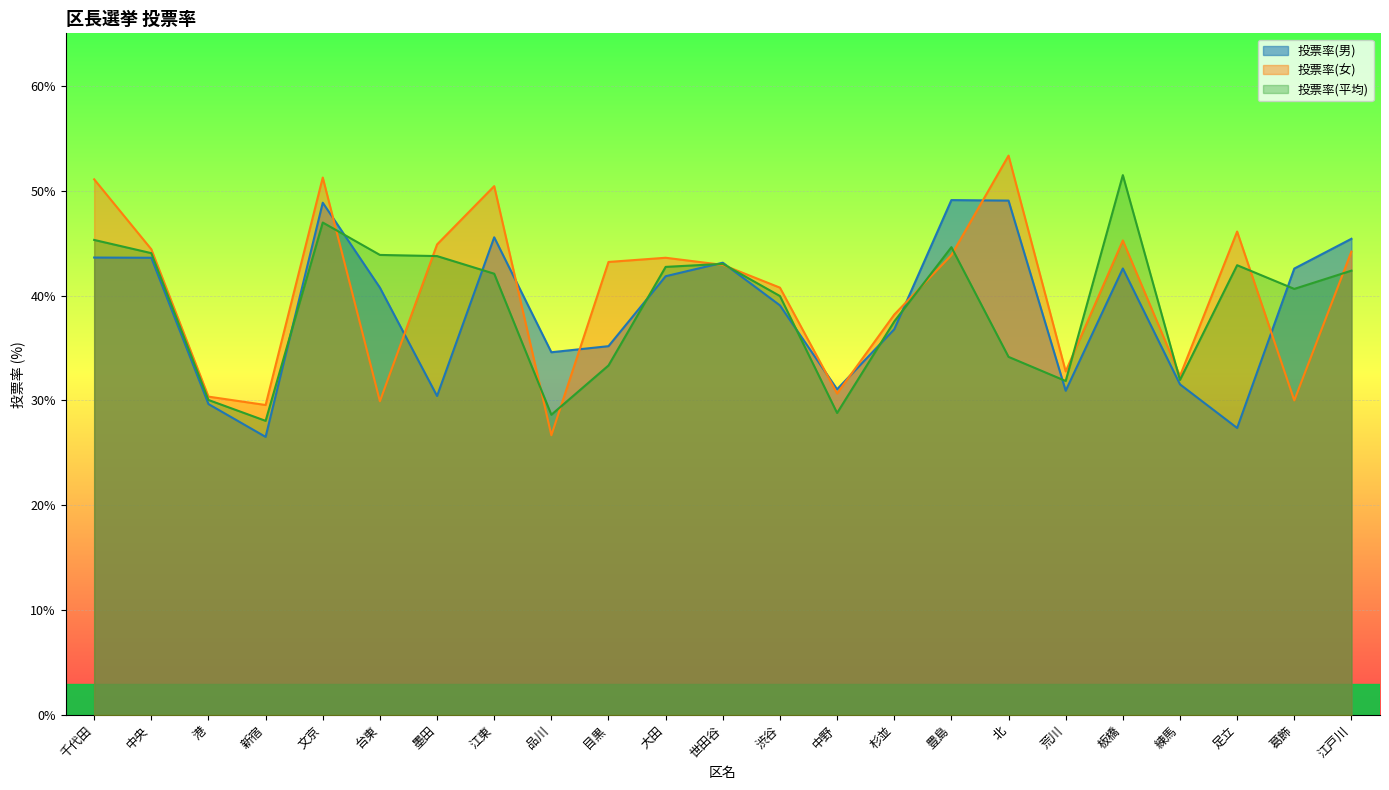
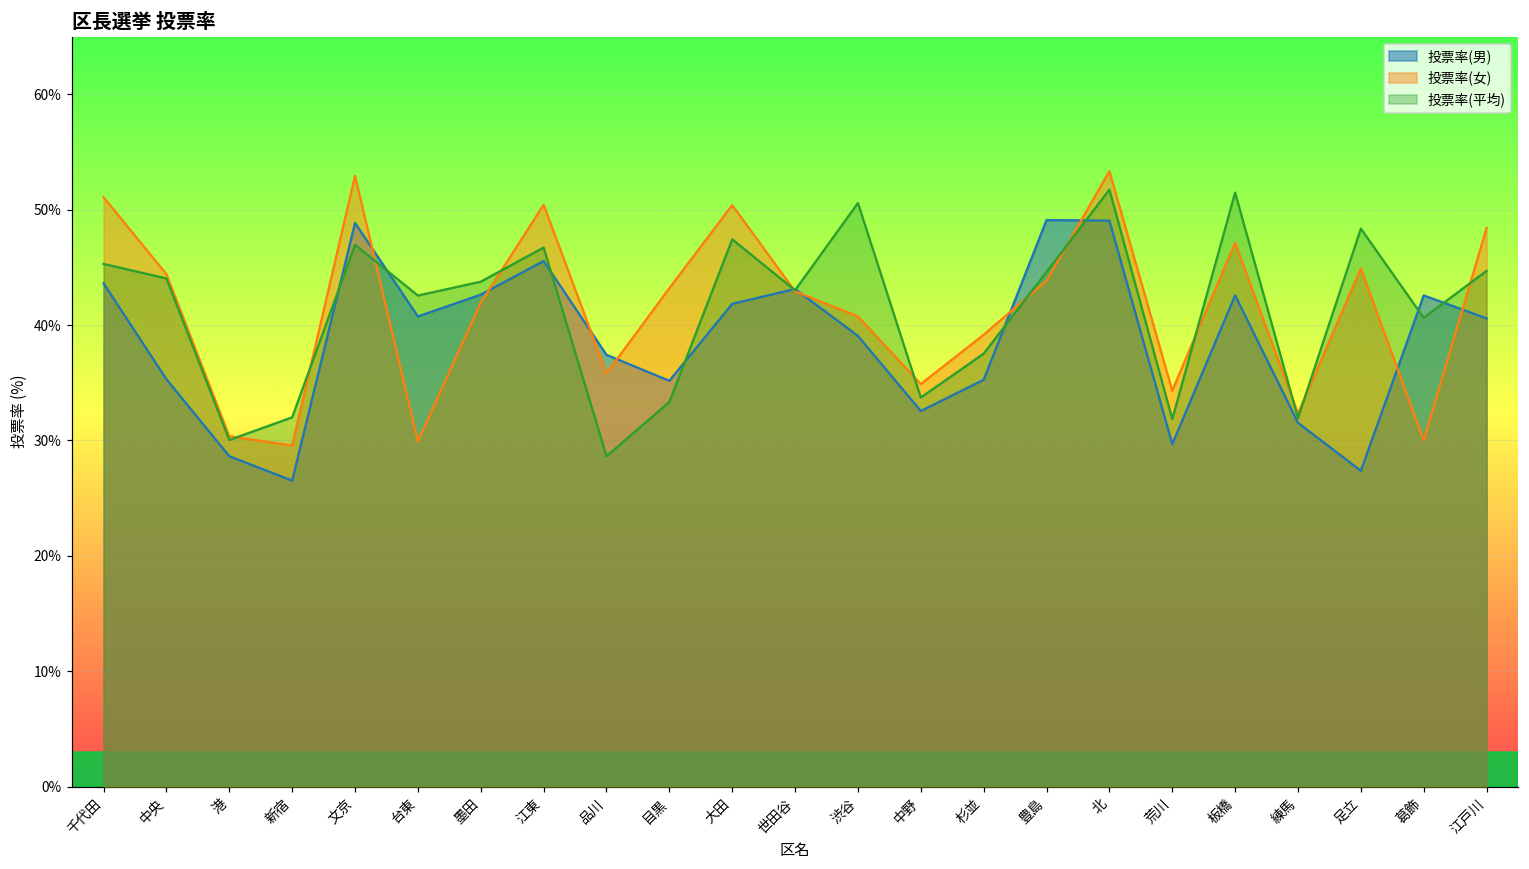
投票率(男), 中央: 43.6% -> 35.3%
投票率(男), 港: 29.7% -> 28.6%
投票率(平均), 新宿: 28.1% -> 32.0%
投票率(女), 文京: 51.3% -> 52.9%
投票率(平均), 台東: 43.9% -> 42.6%
投票率(男), 墨田: 30.4% -> 42.6%
投票率(女), 墨田: 44.9% -> 41.9%
投票率(平均), 江東: 42.1% -> 46.7%
投票率(男), 品川: 34.6% -> 37.4%
投票率(女), 品川: 26.7% -> 35.8%
投票率(女), 大田: 43.6% -> 50.4%
投票率(平均), 大田: 42.7% -> 47.4%
投票率(平均), 渋谷: 40.0% -> 50.6%
投票率(男), 中野: 31.1% -> 32.6%
投票率(女), 中野: 30.7% -> 34.9%
投票率(平均), 中野: 28.8% -> 33.7%
投票率(男), 杉並: 36.8% -> 35.3%
投票率(女), 杉並: 38.2% -> 39.2%
投票率(平均), 北: 34.2% -> 51.7%
投票率(男), 荒川: 30.9% -> 29.7%
投票率(女), 荒川: 32.8% -> 34.3%
投票率(女), 板橋: 45.3% -> 47.1%
投票率(女), 足立: 46.1% -> 44.9%
投票率(平均), 足立: 42.9% -> 48.4%
投票率(男), 江戸川: 45.4% -> 40.6%
投票率(女), 江戸川: 44.2% -> 48.4%
投票率(平均), 江戸川: 42.4% -> 44.7%
